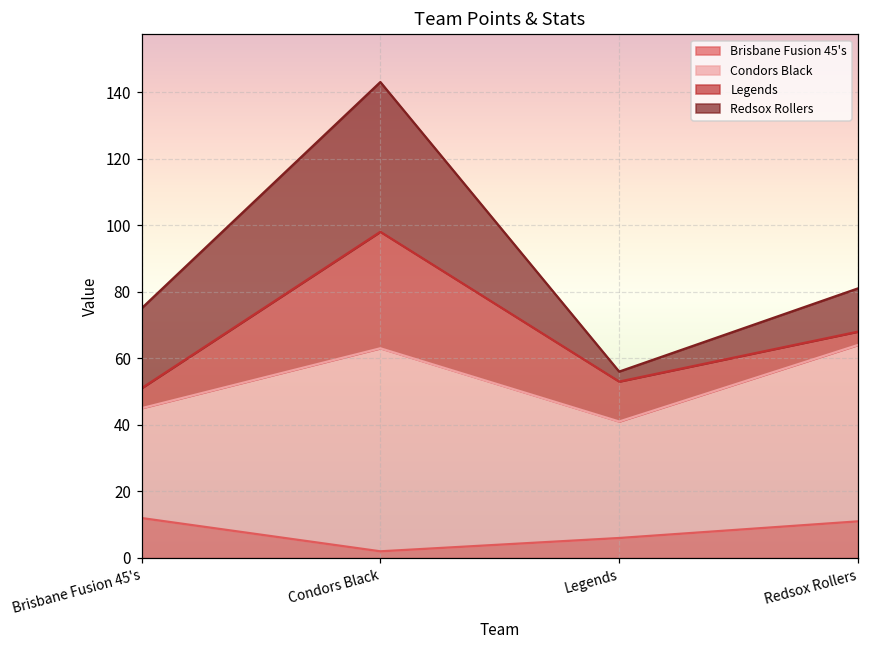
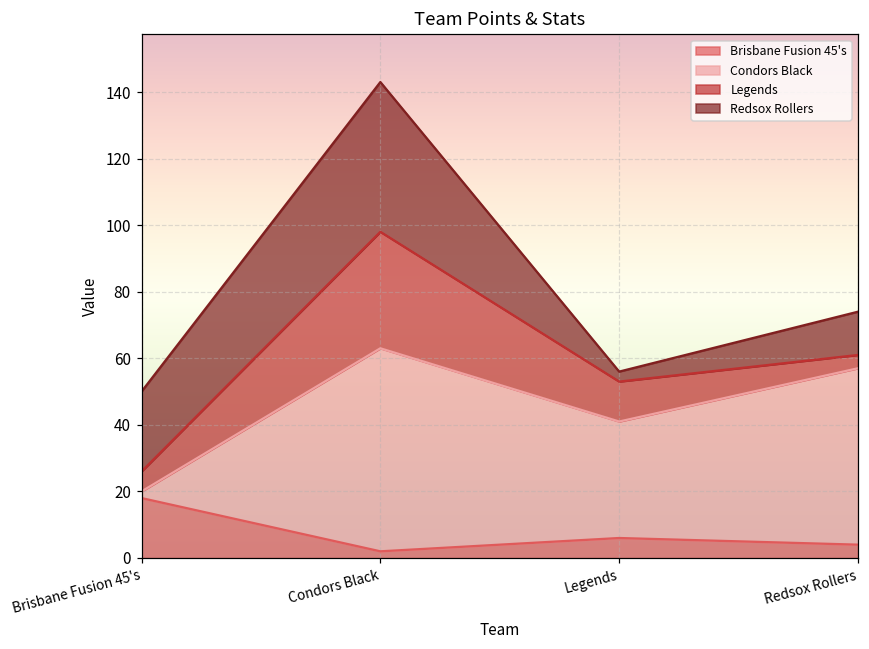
Brisbane Fusion 45's, Brisbane Fusion 45's: 12 -> 18
Condors Black, Brisbane Fusion 45's: 33 -> 2
Brisbane Fusion 45's, Redsox Rollers: 11 -> 4
